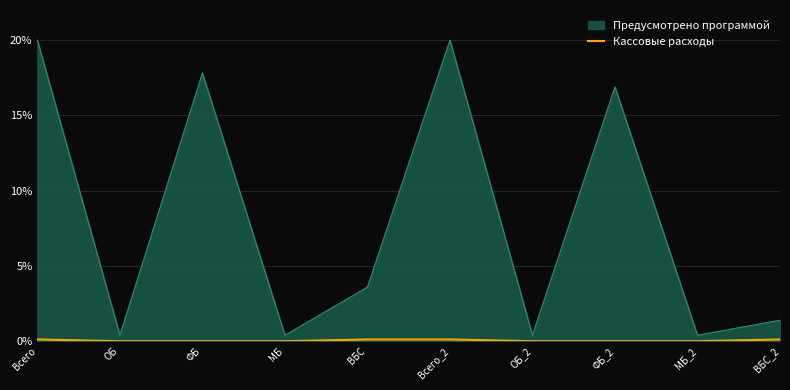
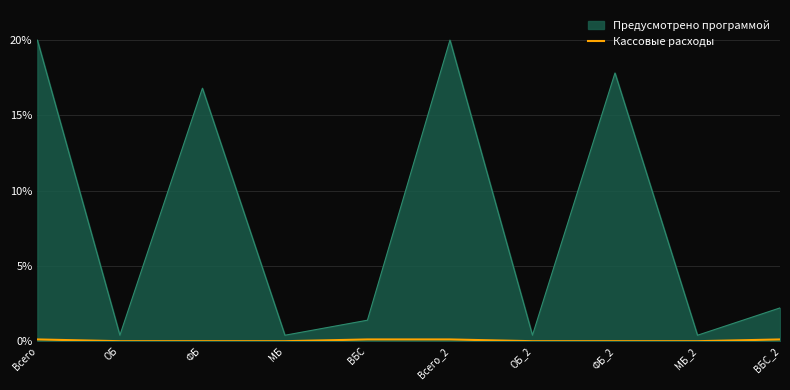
Предусмотрено программой, ФБ: 17.8% -> 16.8%
Предусмотрено программой, ВБС: 3.6% -> 1.4%
Предусмотрено программой, ФБ_2: 16.9% -> 17.8%
Предусмотрено программой, ВБС_2: 1.4% -> 2.2%
